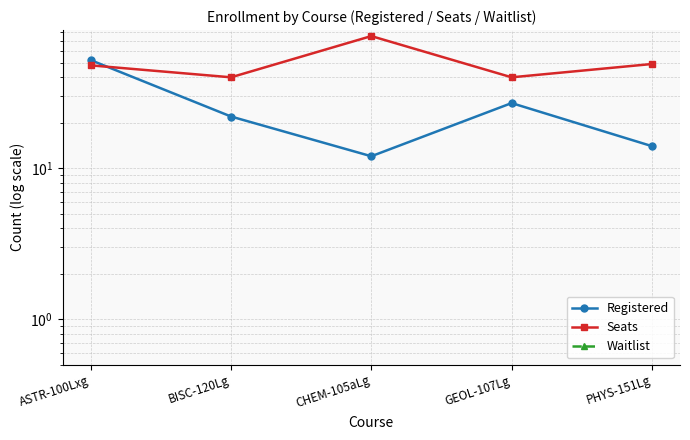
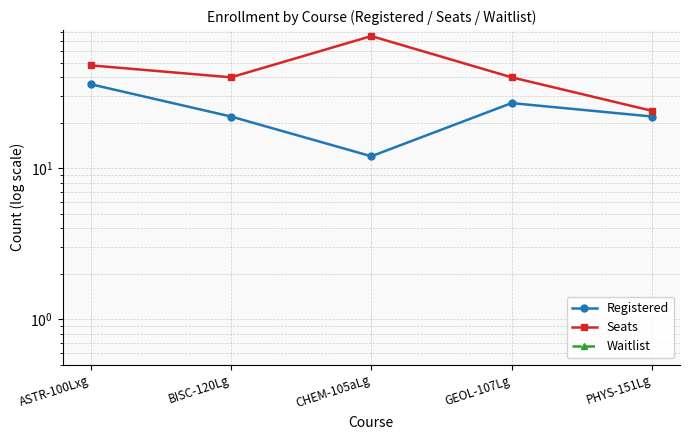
Registered, ASTR-100Lxg: 52 -> 36
Registered, PHYS-151Lg: 14 -> 22
Seats, PHYS-151Lg: 49 -> 24
